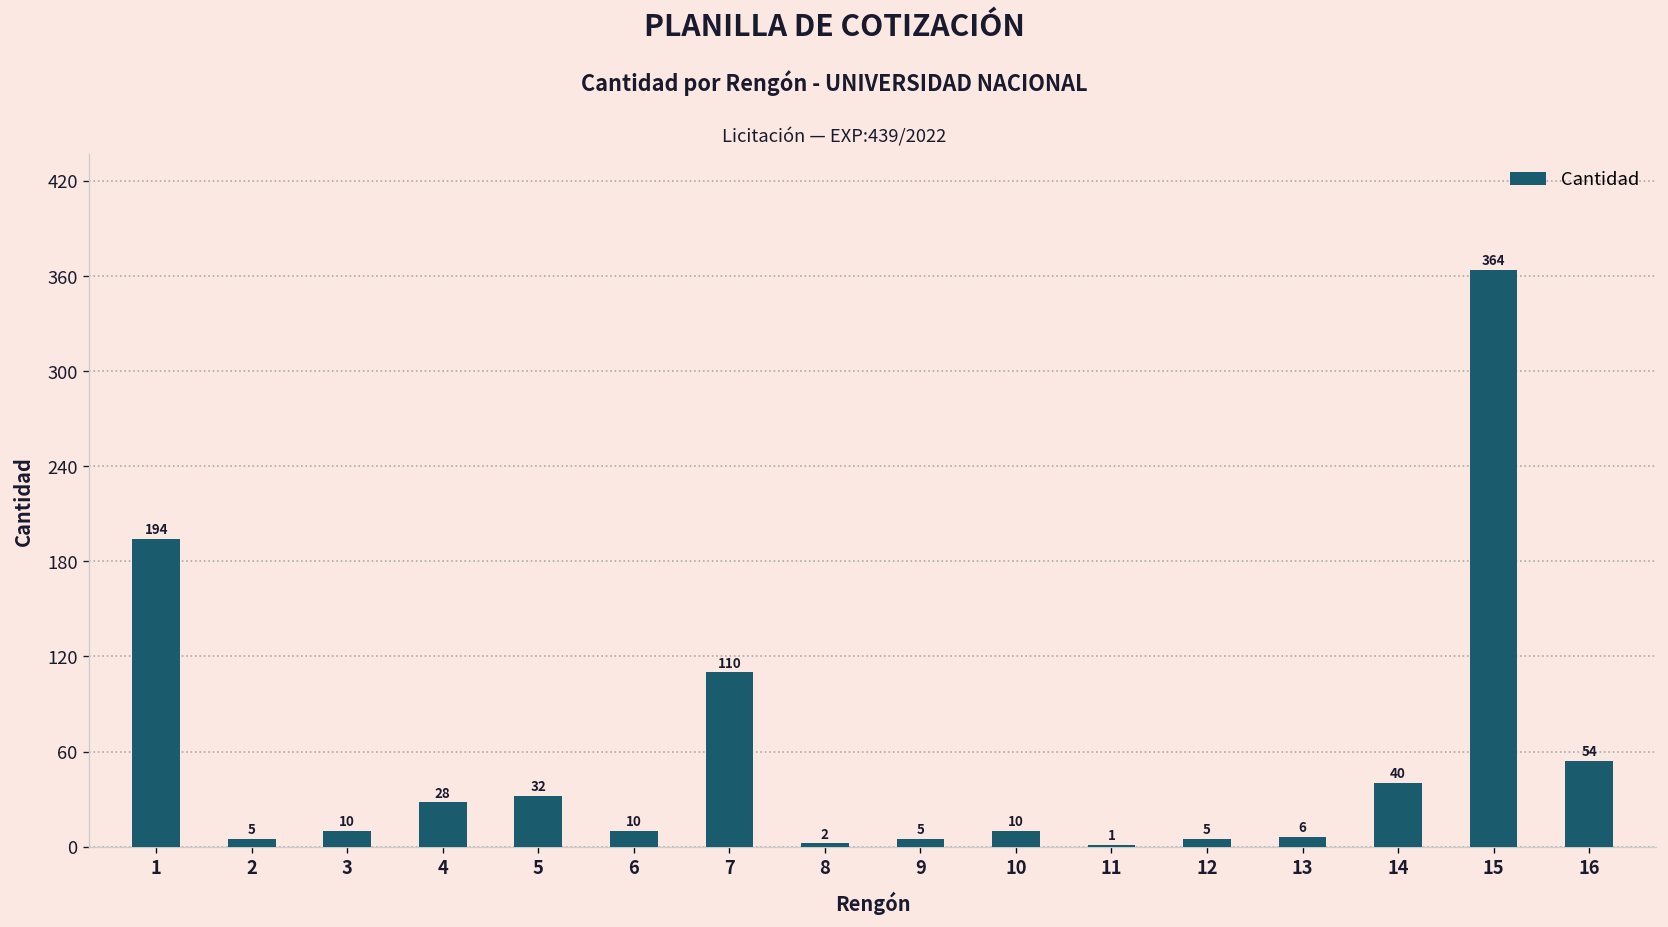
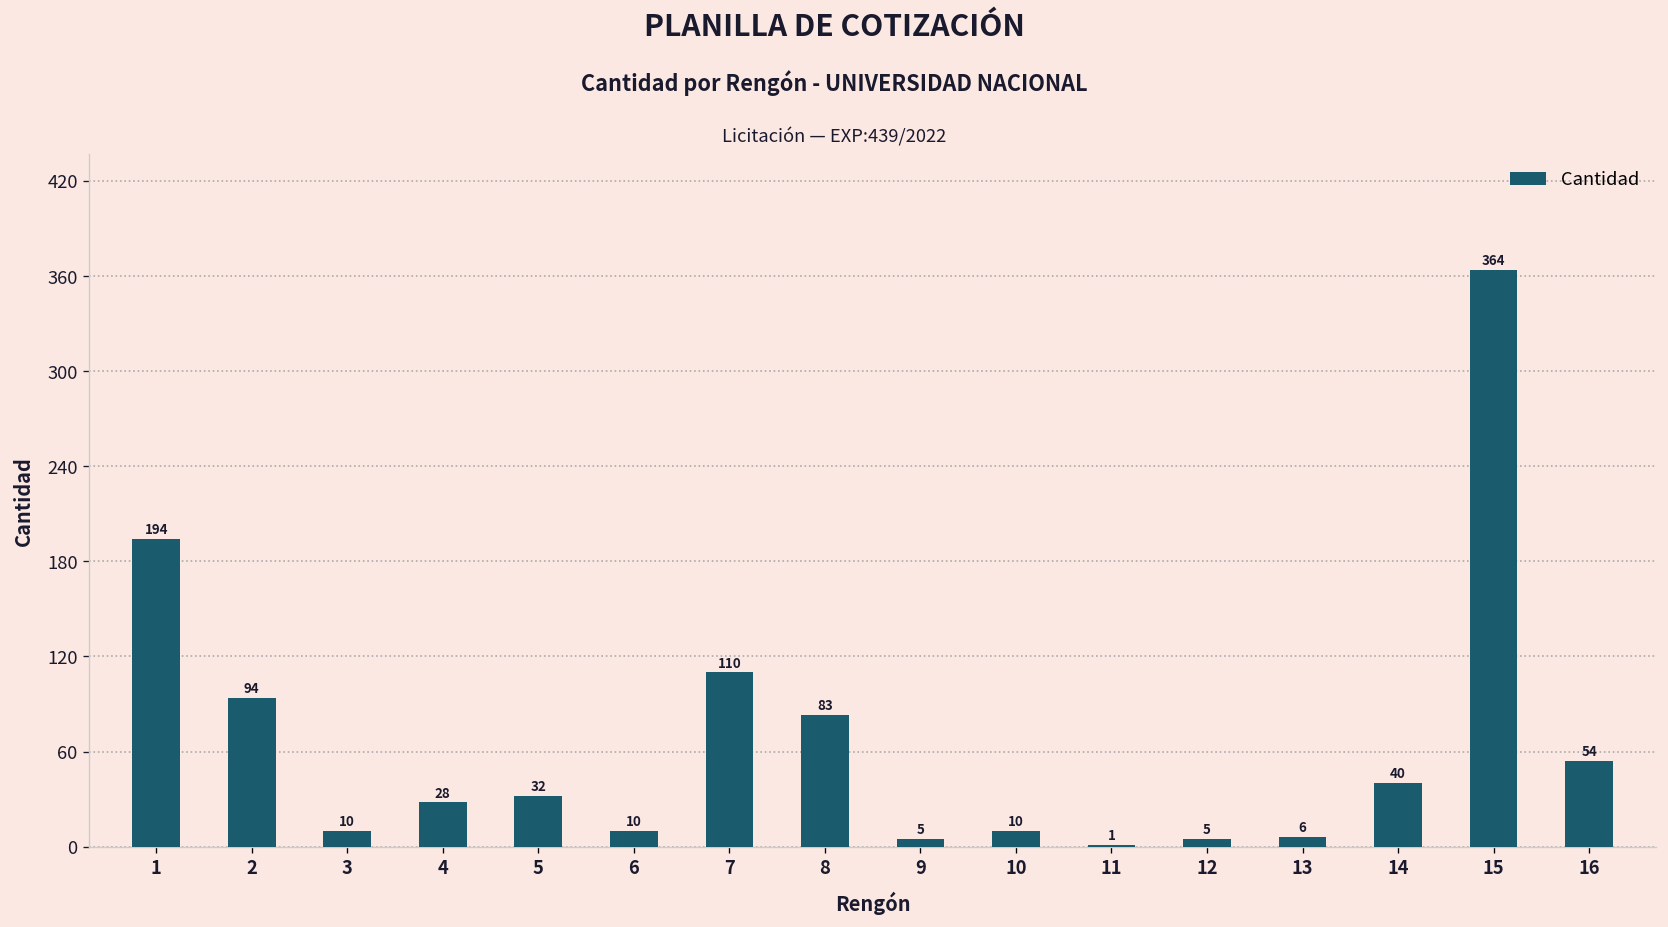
2: 5 -> 94
8: 2 -> 83
